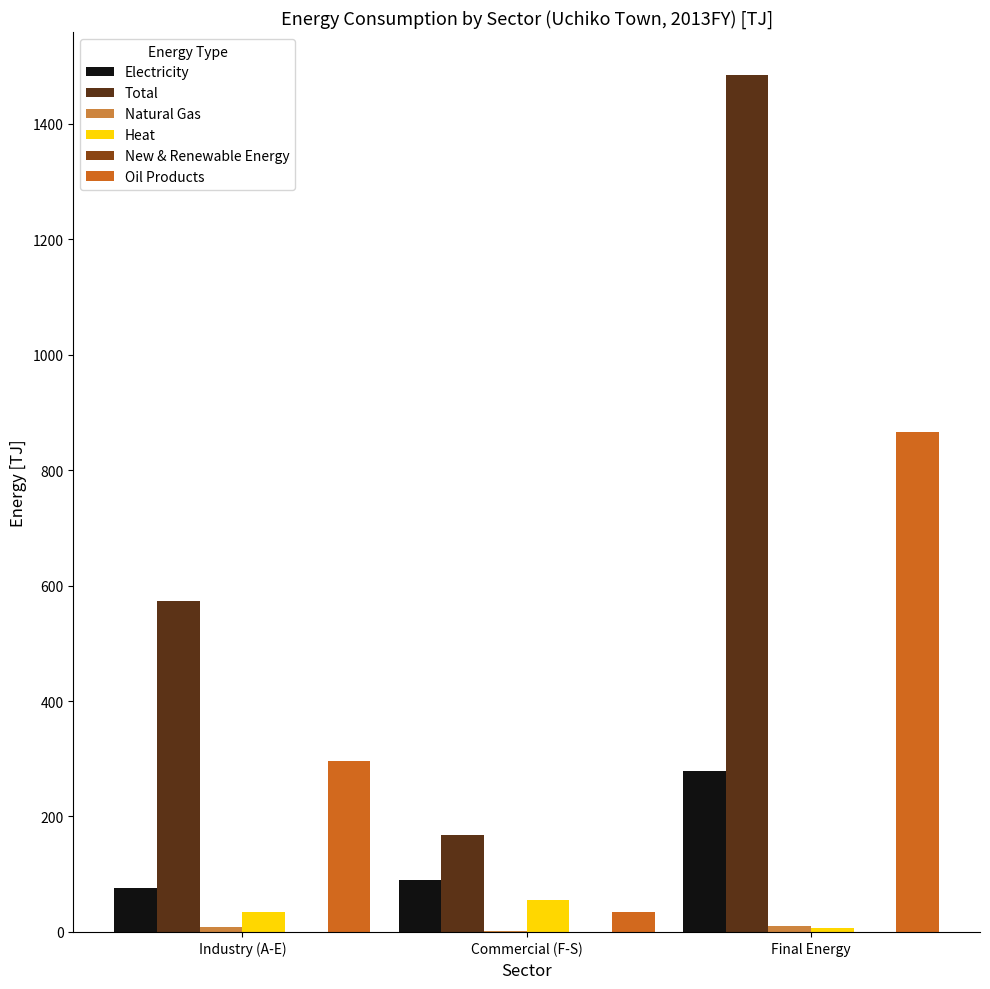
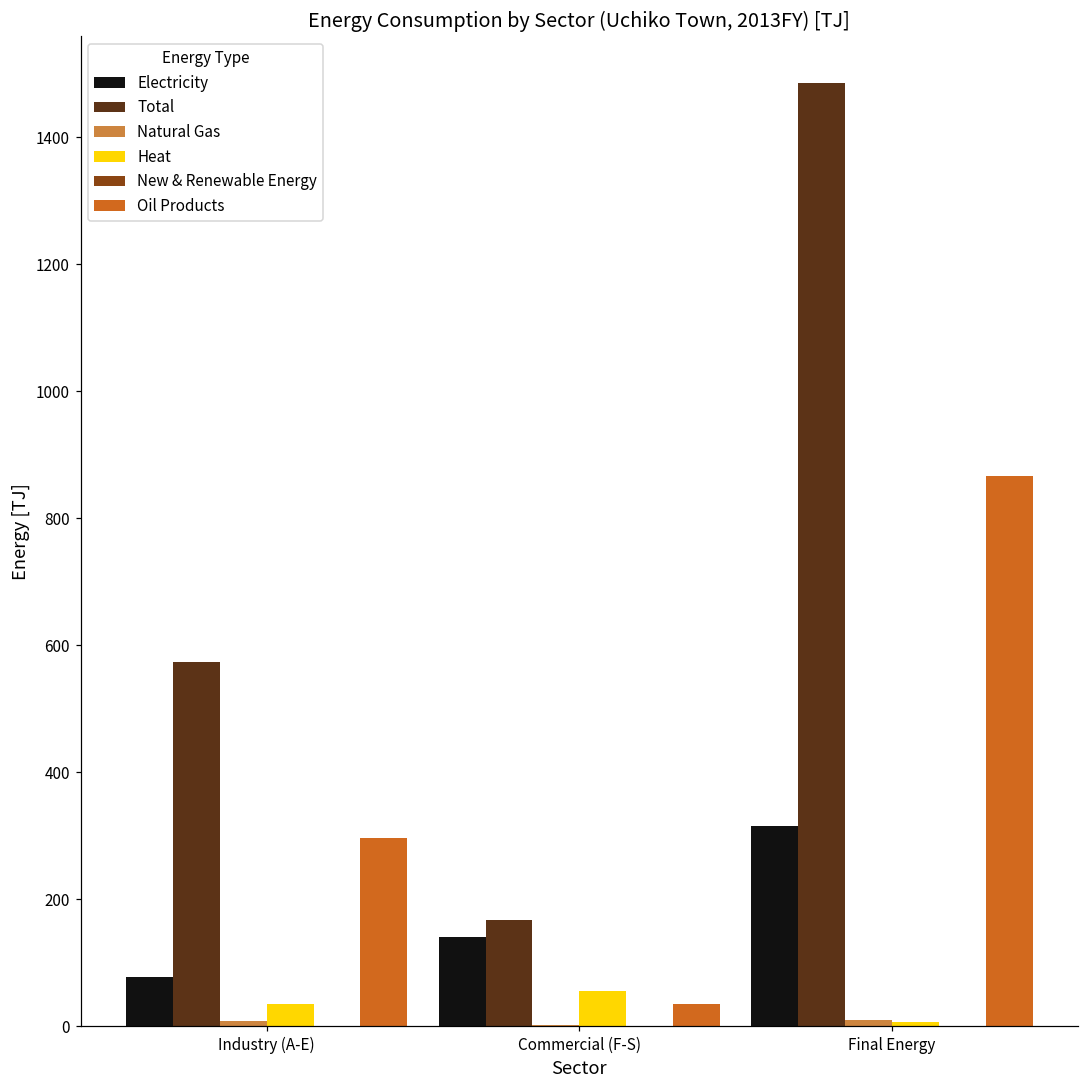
Electricity, Commercial (F-S): 90 -> 140
Electricity, Final Energy: 280 -> 320
